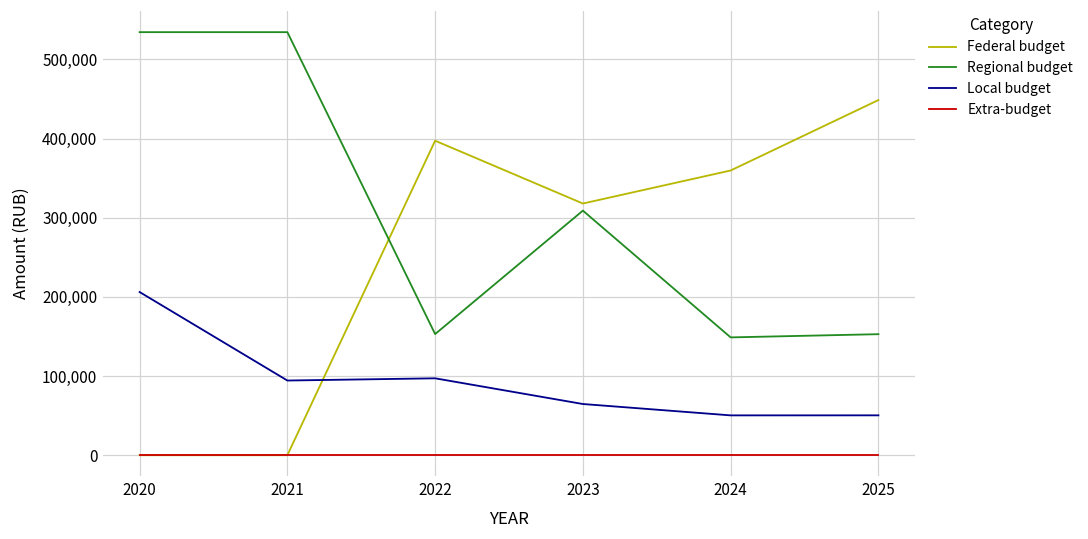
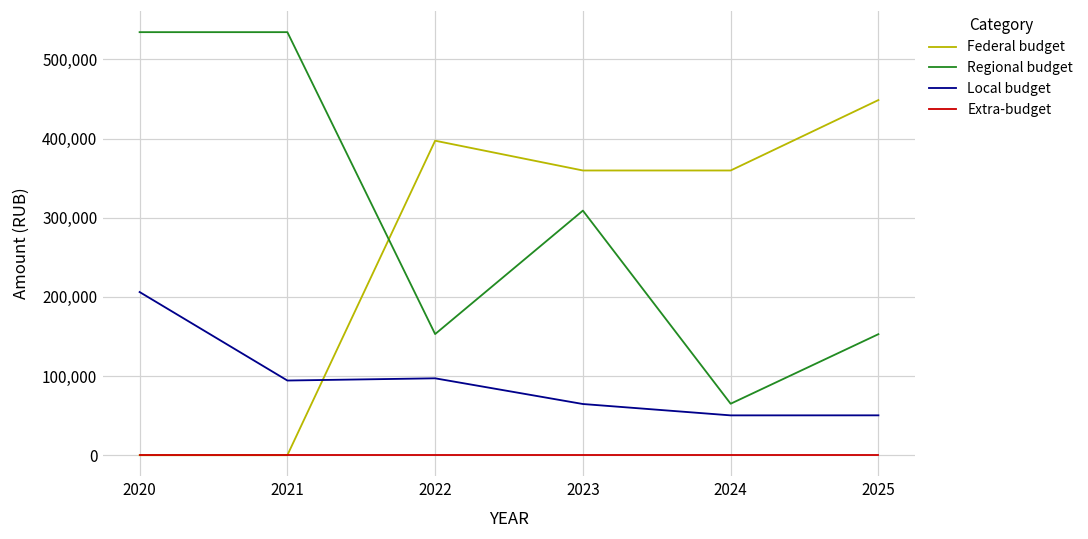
Federal budget, 2023: 320,000 -> 360,000
Regional budget, 2024: 150,000 -> 60,000
